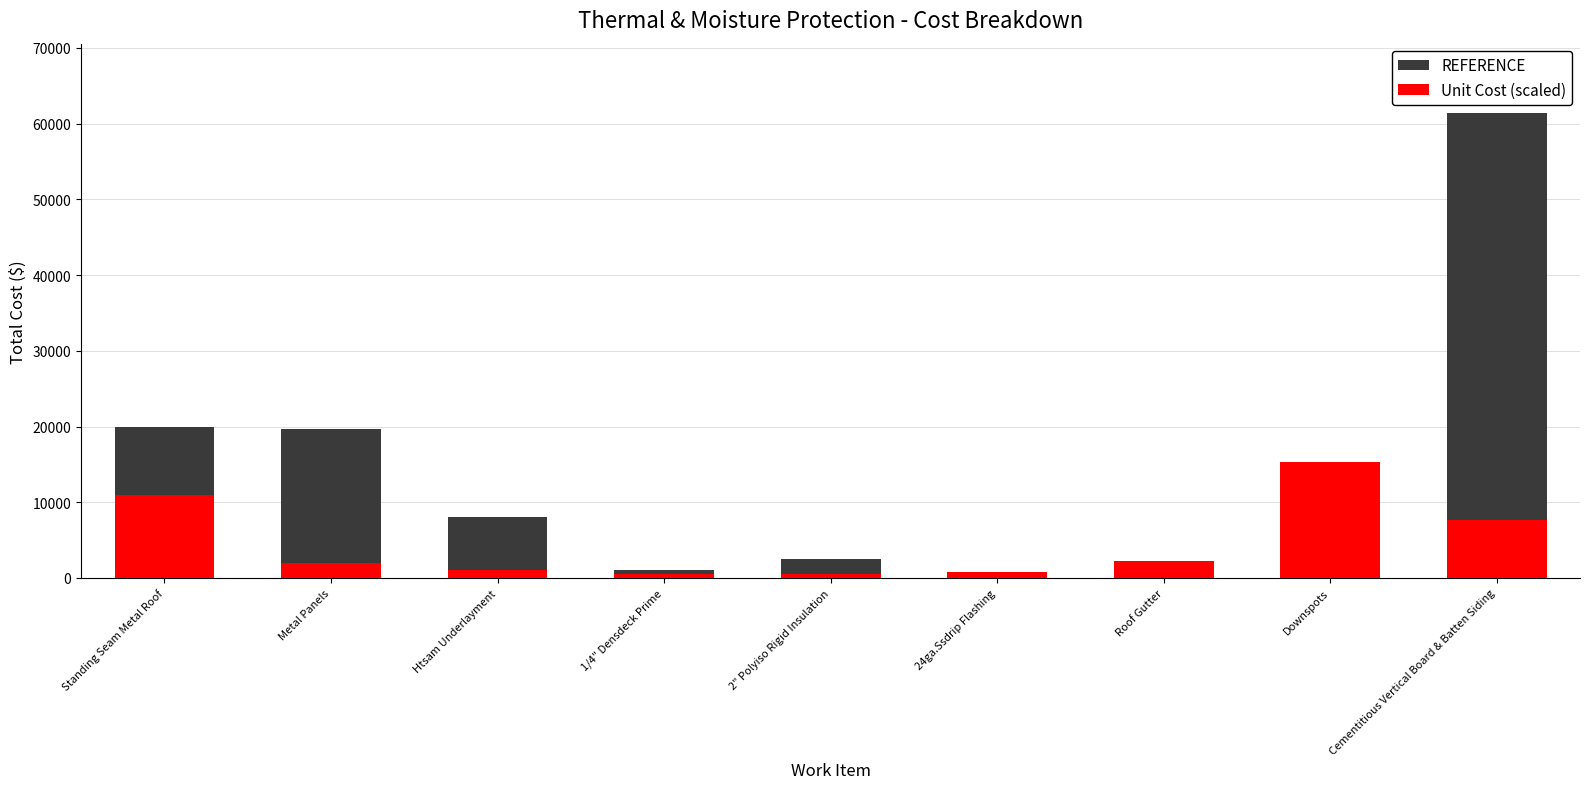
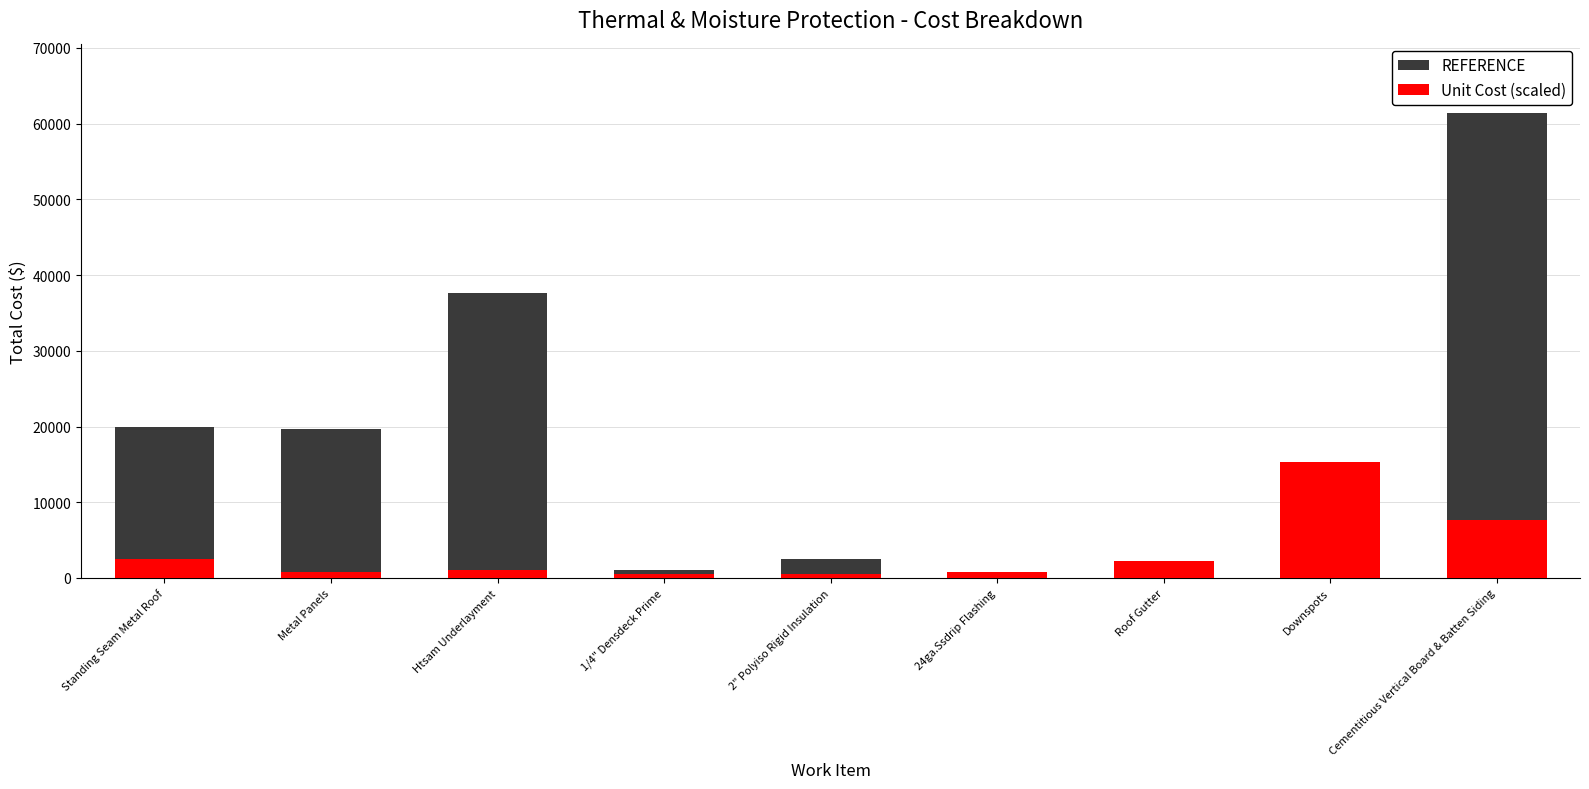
Unit Cost (scaled), Standing Seam Metal Roof: 11000 -> 3000
Unit Cost (scaled), Metal Panels: 2000 -> 1000
REFERENCE, Htsam Underlayment: 8000 -> 38000
